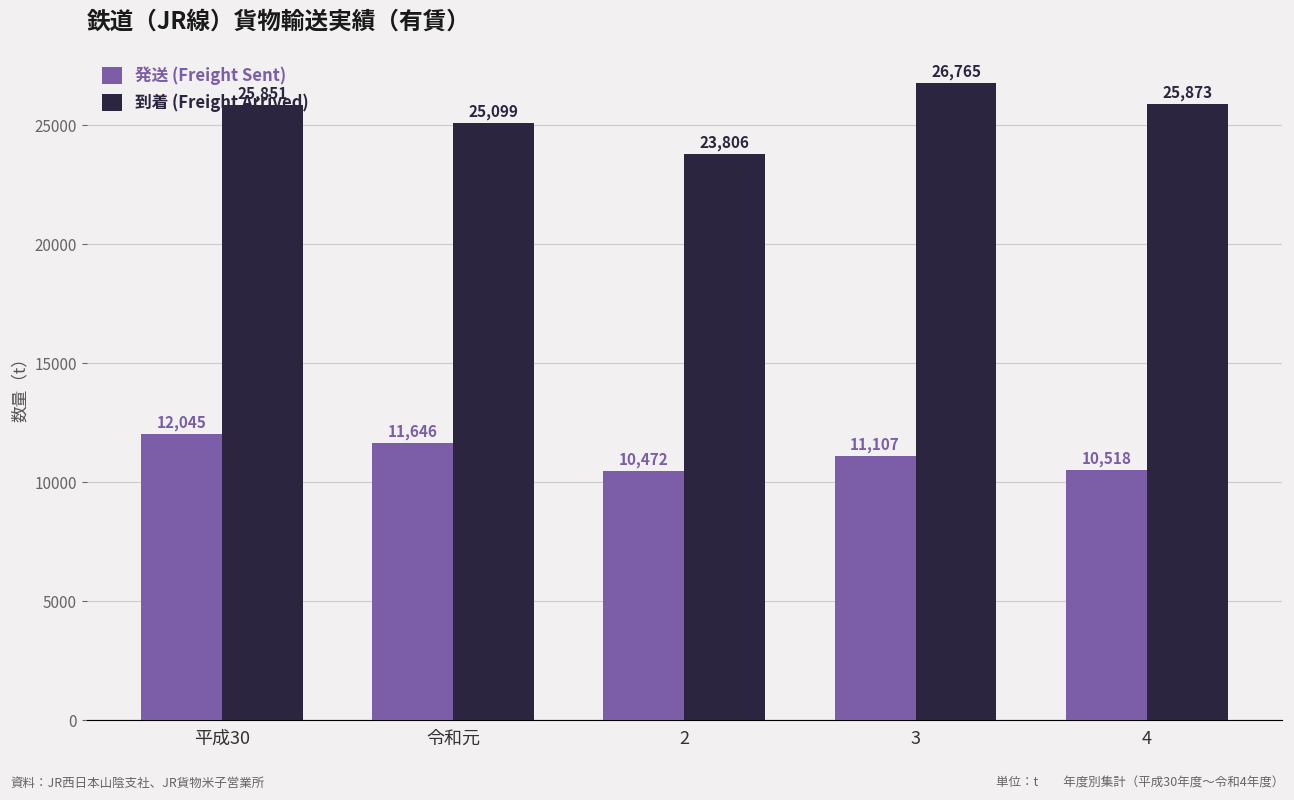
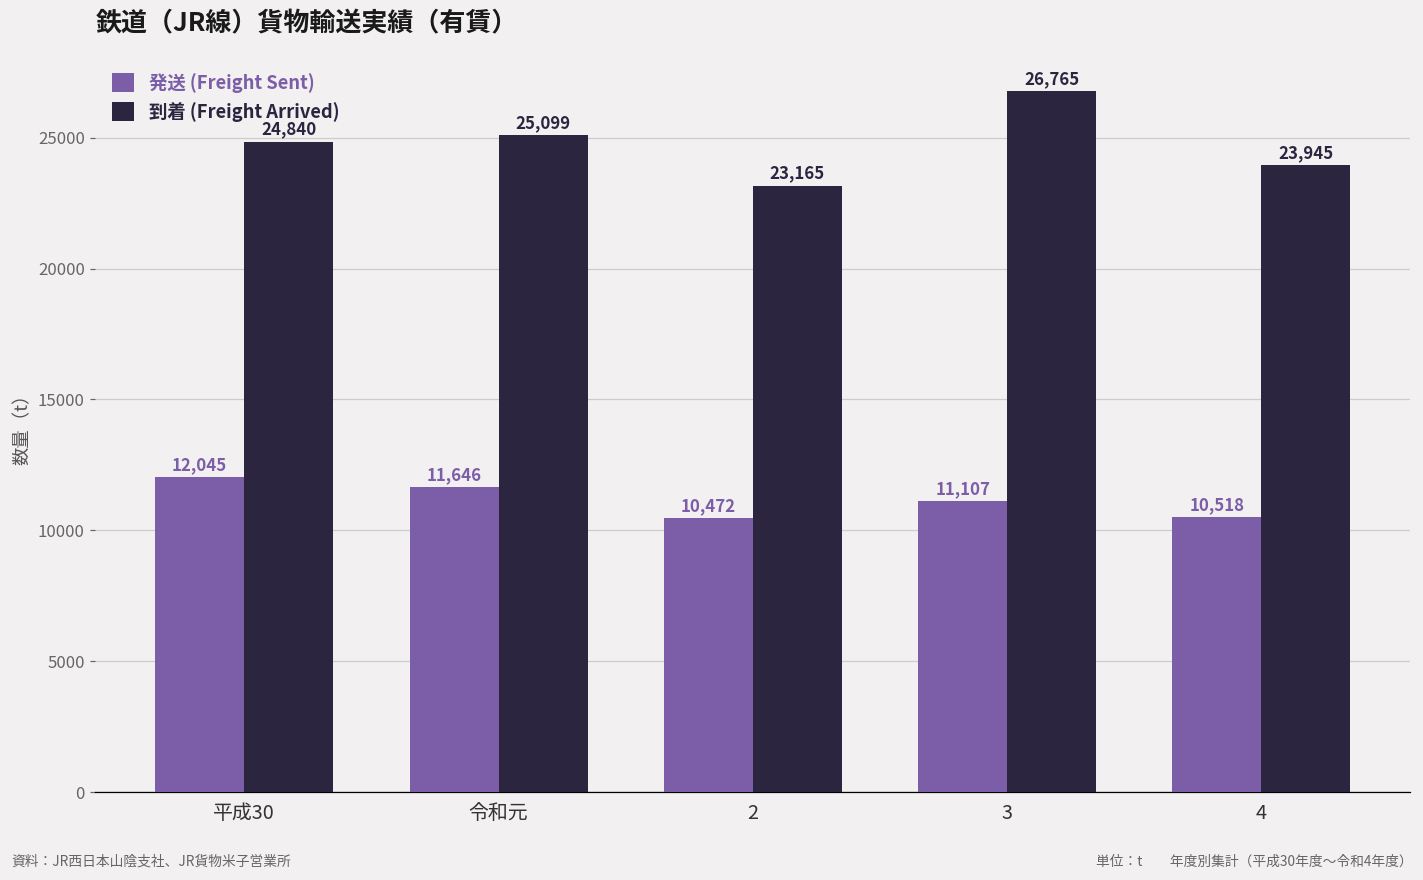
到着 (Freight Arrived), 平成30: 25,851 -> 24,840
到着 (Freight Arrived), 2: 23,806 -> 23,165
到着 (Freight Arrived), 4: 25,873 -> 23,945
